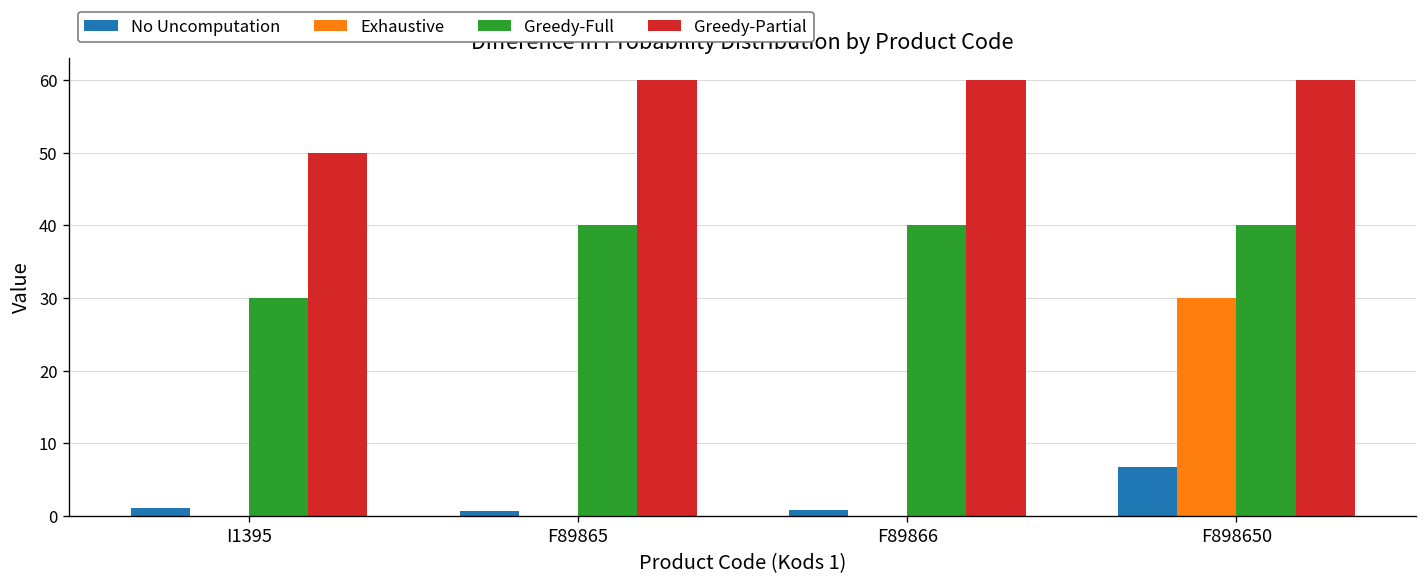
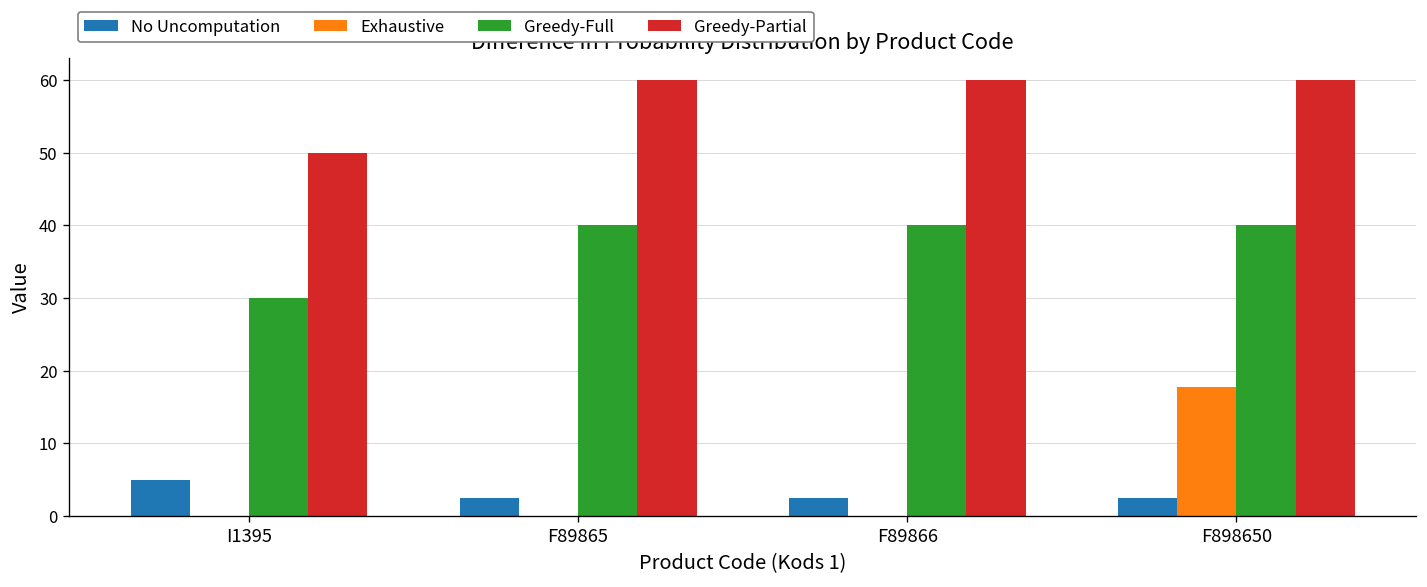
No Uncomputation, I1395: 1 -> 5
No Uncomputation, F89865: 1 -> 2
No Uncomputation, F89866: 1 -> 2
No Uncomputation, F898650: 7 -> 2
Exhaustive, F898650: 30 -> 18
